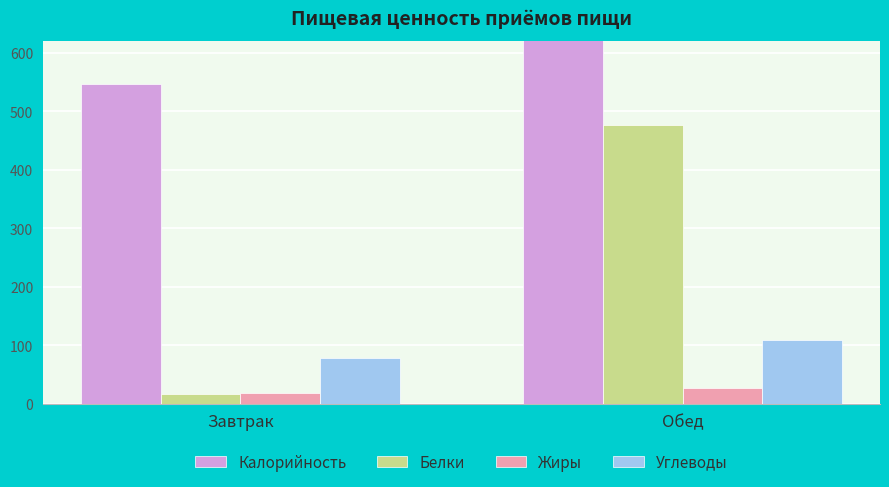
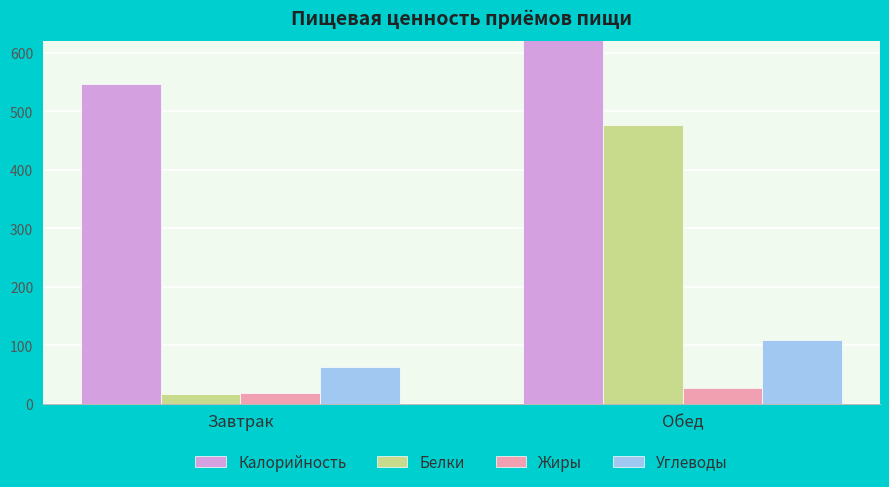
Углеводы, Завтрак: 80 -> 60
